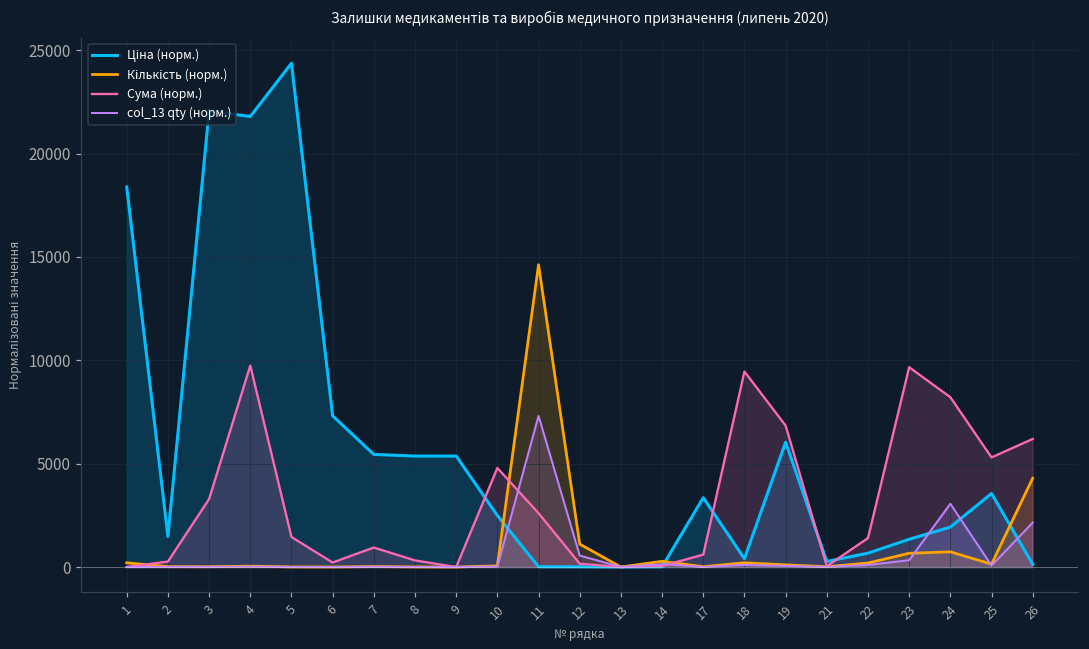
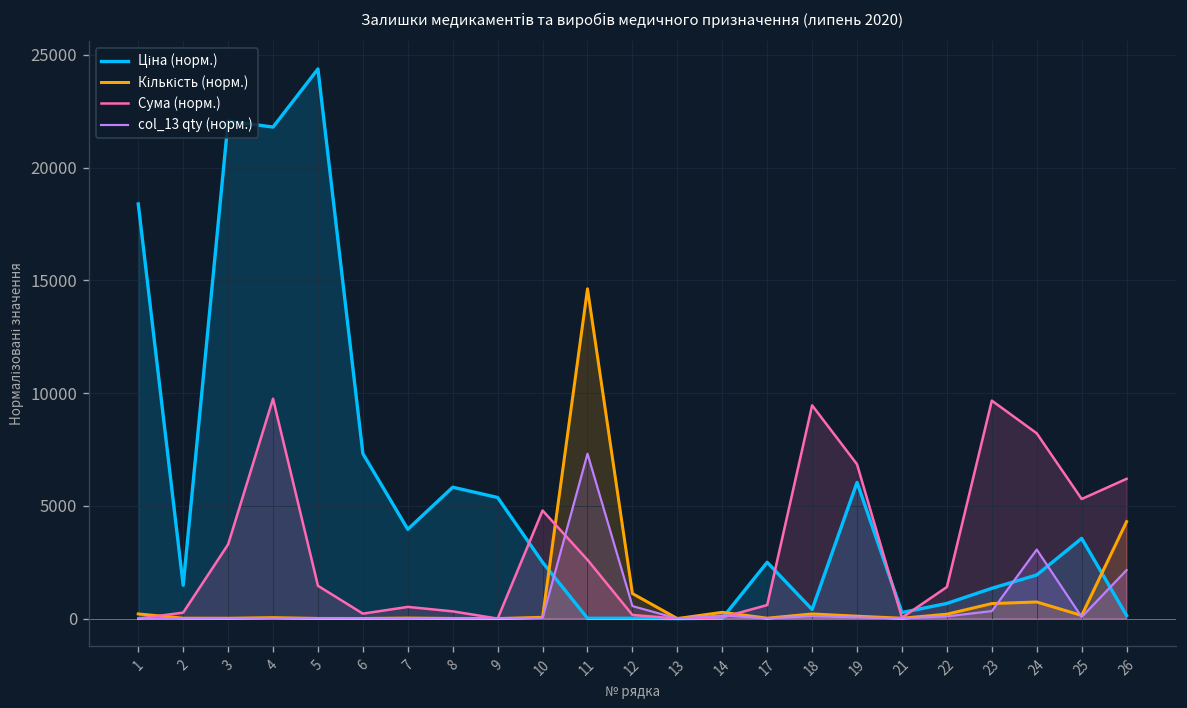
Ціна (норм.), 7: 5400 -> 4000
Сума (норм.), 7: 900 -> 500
Ціна (норм.), 8: 5400 -> 5800
Ціна (норм.), 17: 3400 -> 2500
